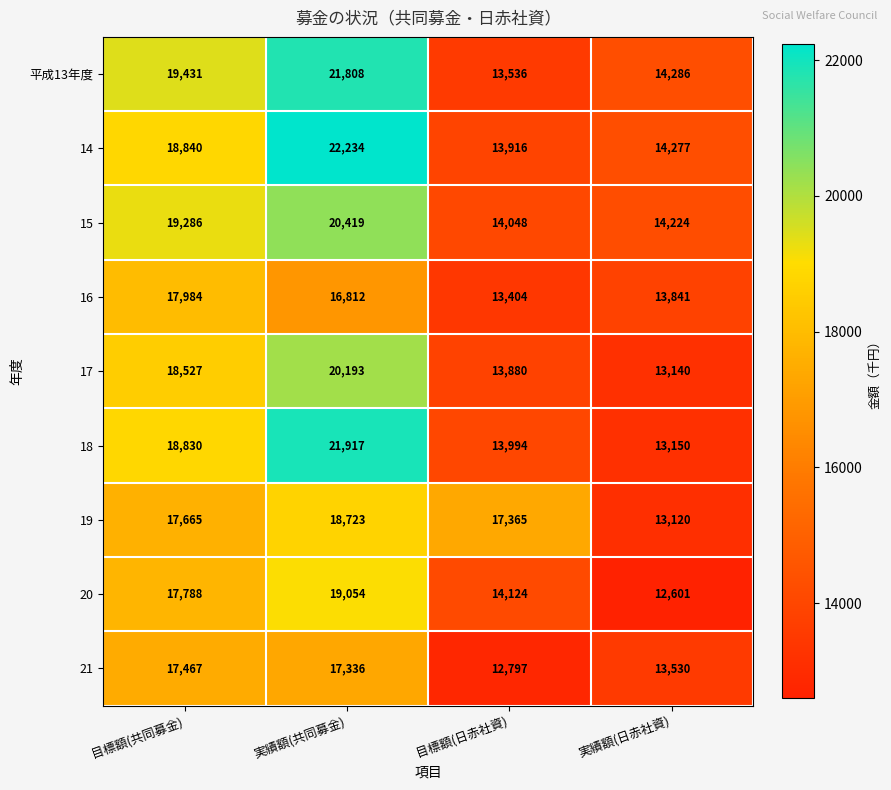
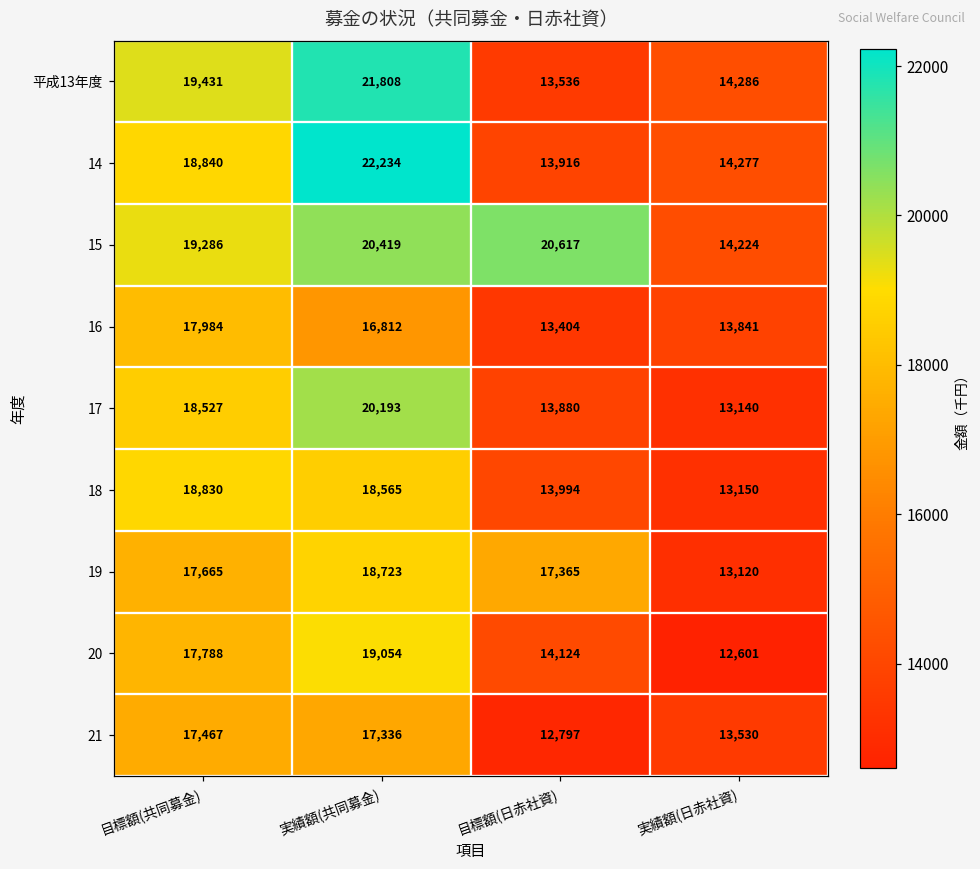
15, 目標額(日赤社資): 14,048 -> 20,617
18, 実績額(共同募金): 21,917 -> 18,565
